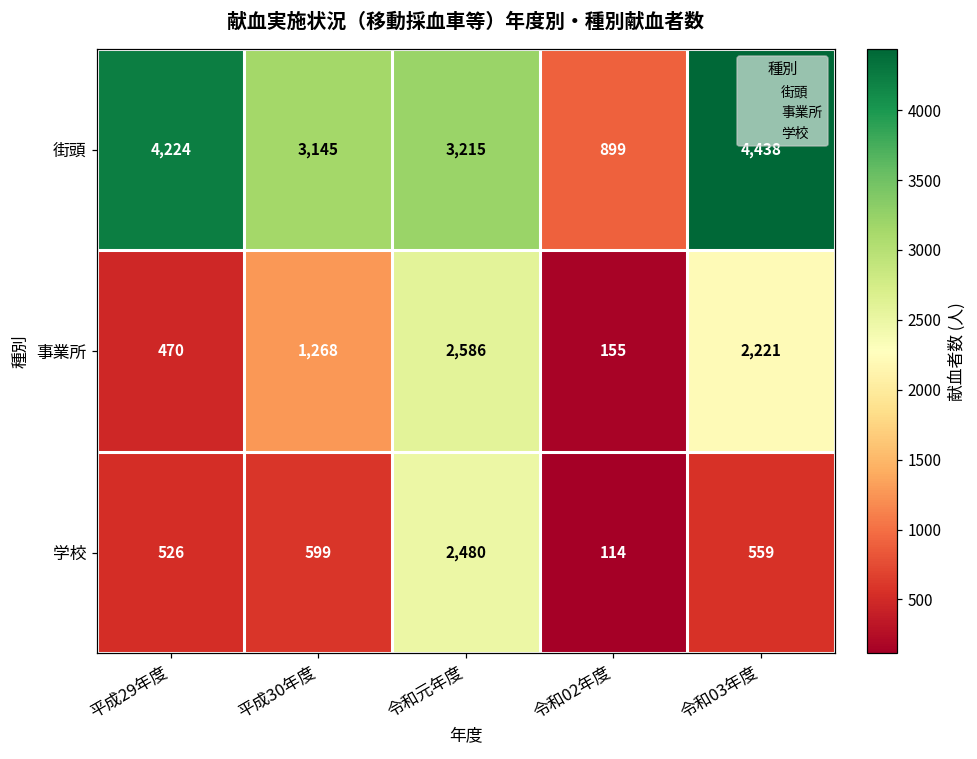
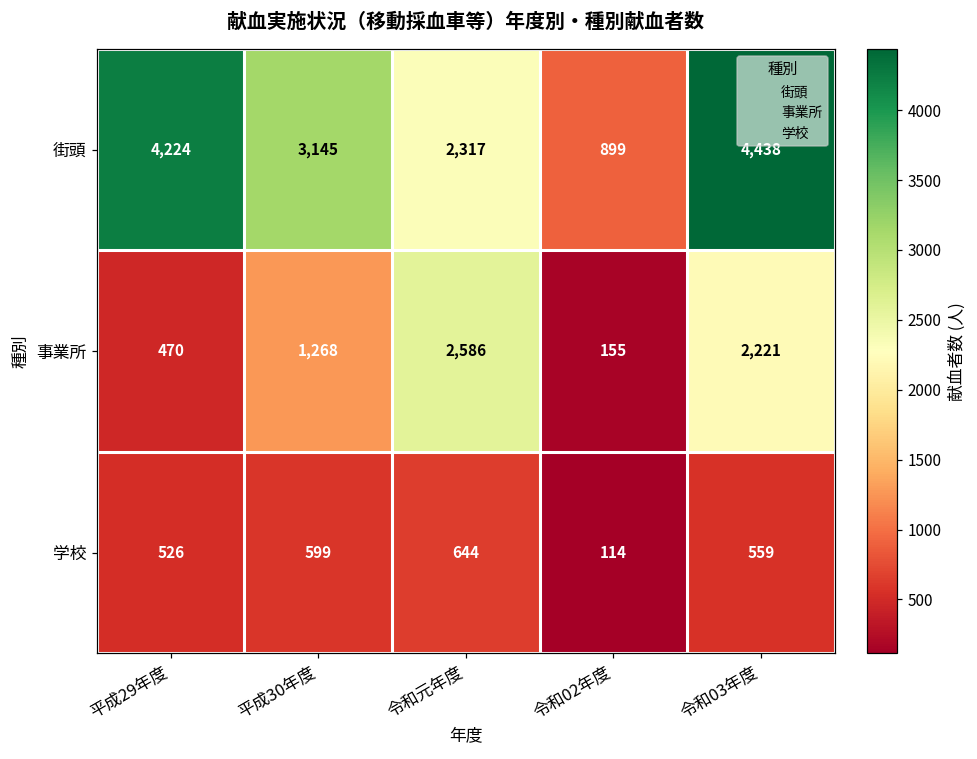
街頭, 令和元年度: 3,215 -> 2,317
学校, 令和元年度: 2,480 -> 644
